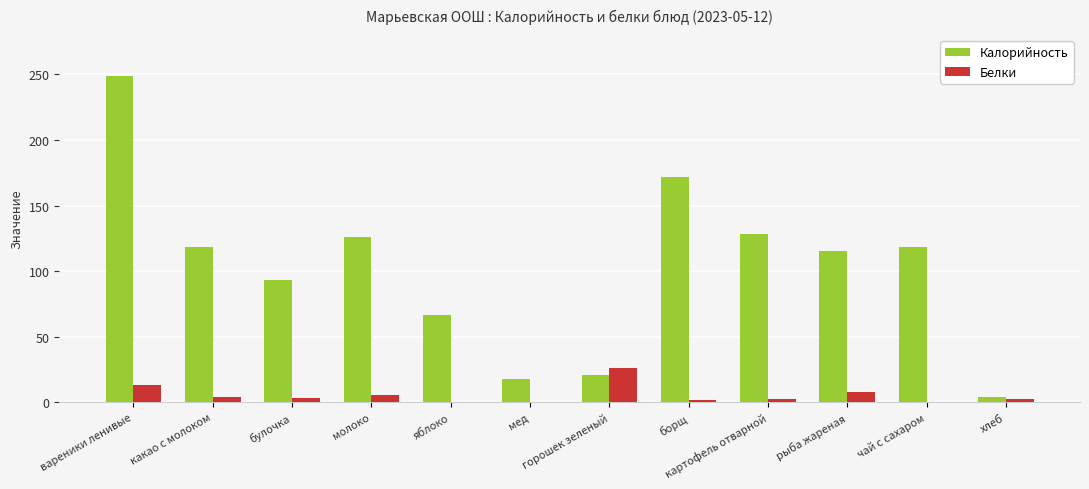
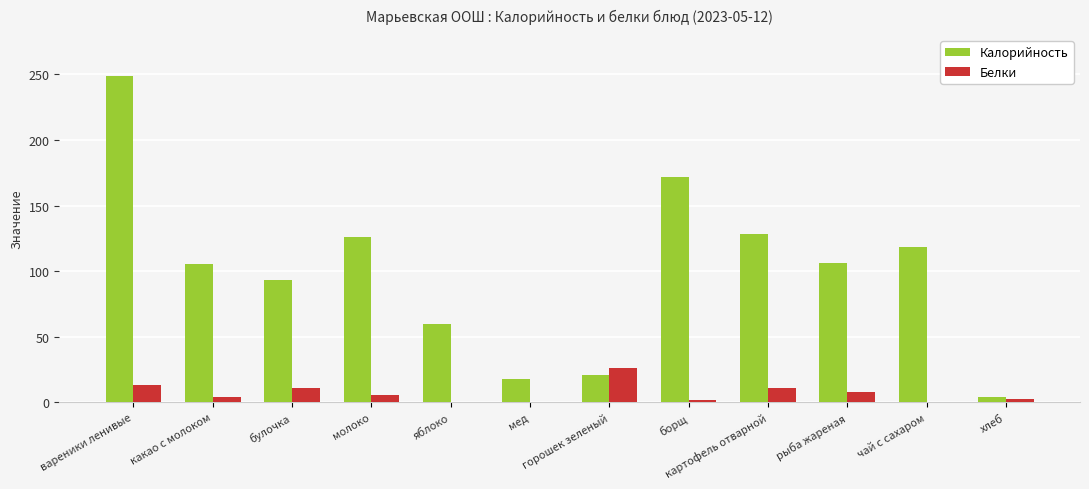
Калорийность, какао с молоком: 119 -> 105
Белки, булочка: 3 -> 11
Калорийность, яблоко: 67 -> 60
Белки, картофель отварной: 2 -> 11
Калорийность, рыба жареная: 116 -> 106
